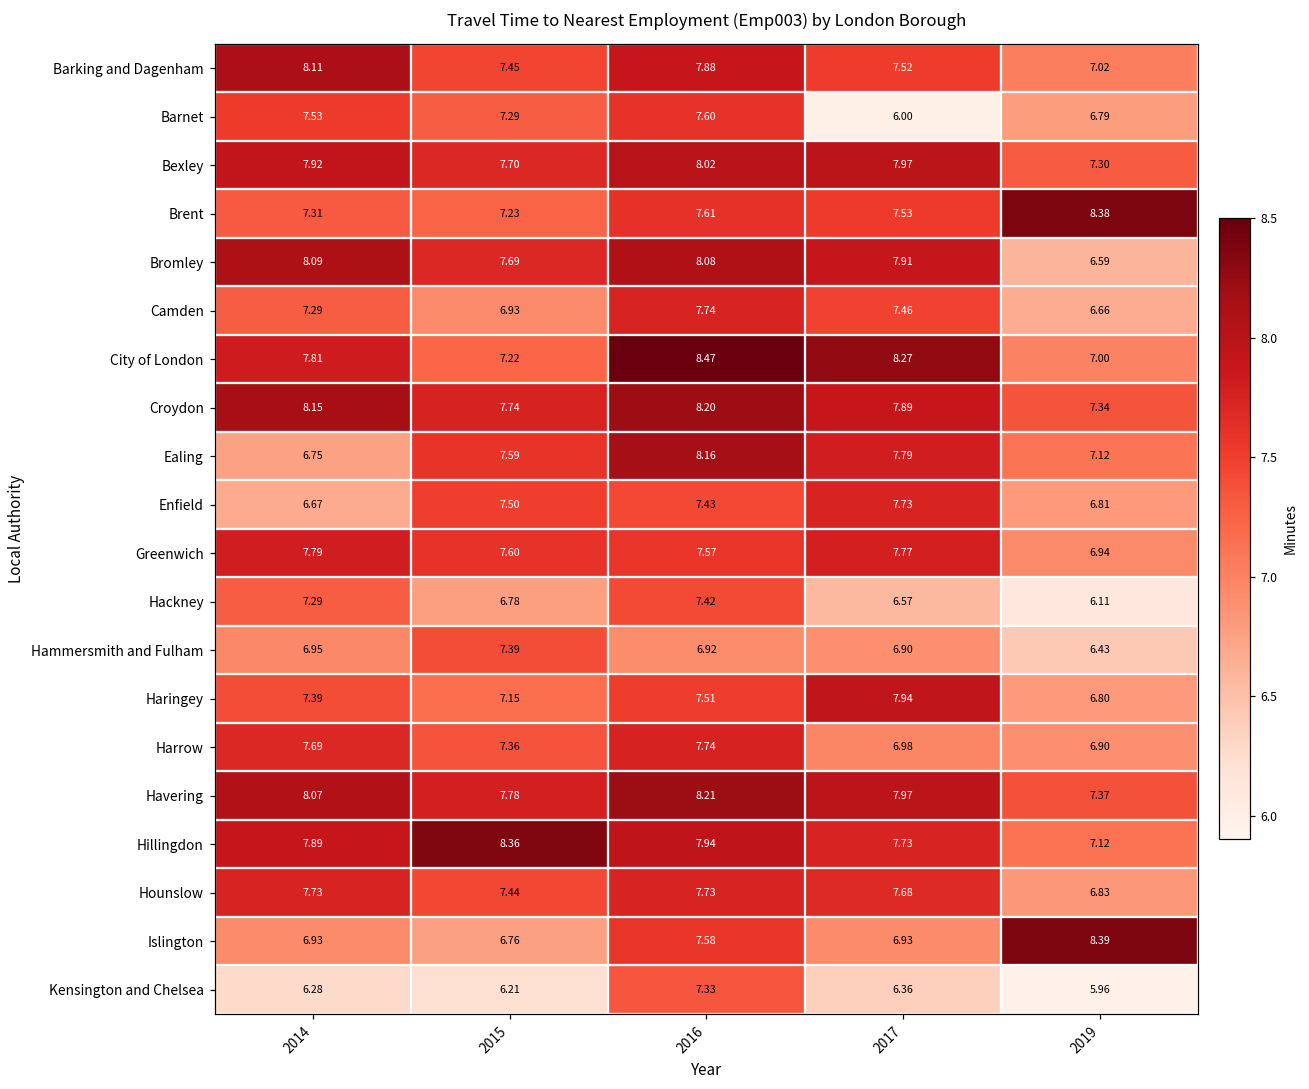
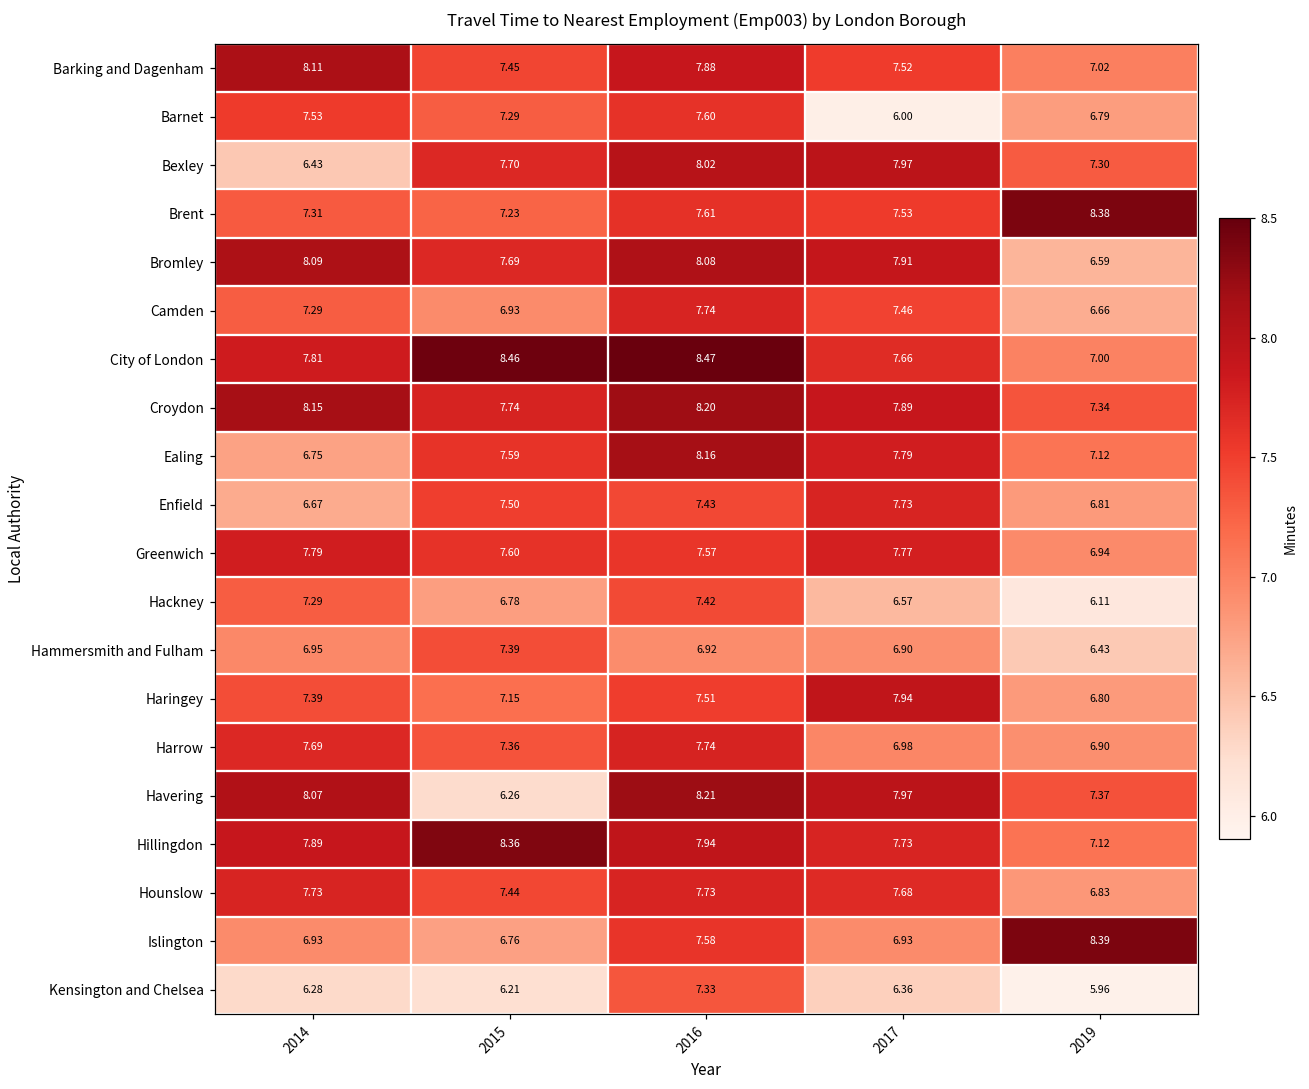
Bexley, 2014: 7.92 -> 6.43
City of London, 2015: 7.22 -> 8.46
City of London, 2017: 8.27 -> 7.66
Havering, 2015: 7.78 -> 6.26
